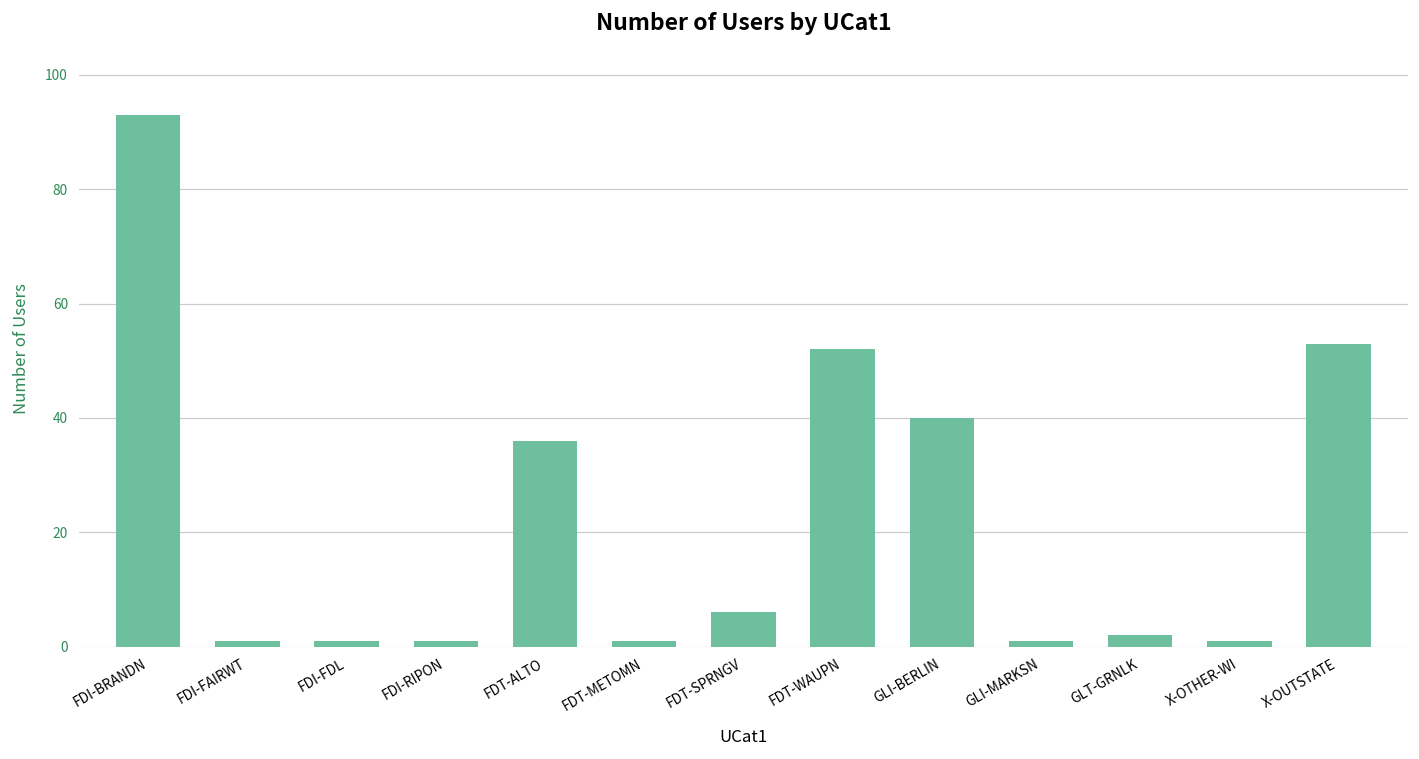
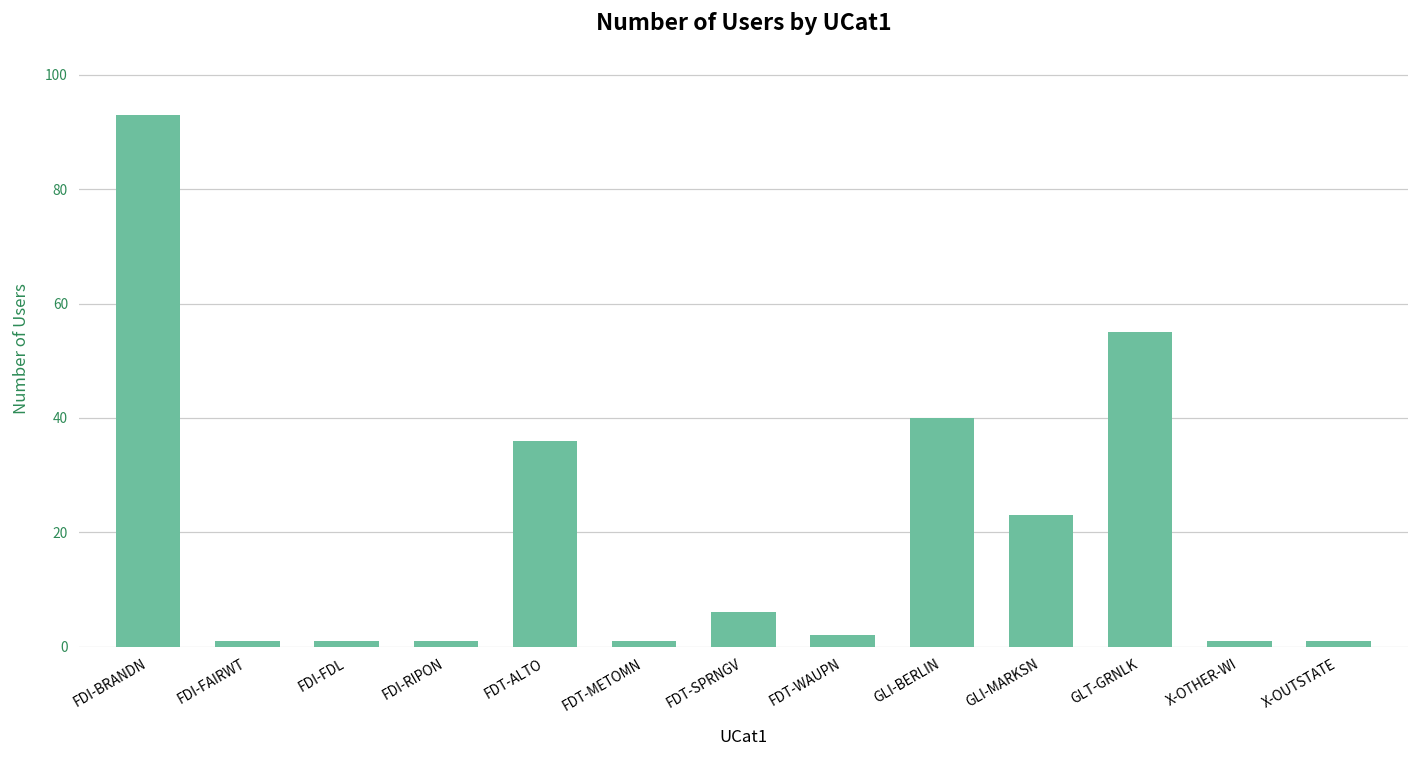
FDT-WAUPN: 52 -> 2
GLI-MARKSN: 1 -> 23
GLT-GRNLK: 2 -> 55
X-OUTSTATE: 53 -> 1
